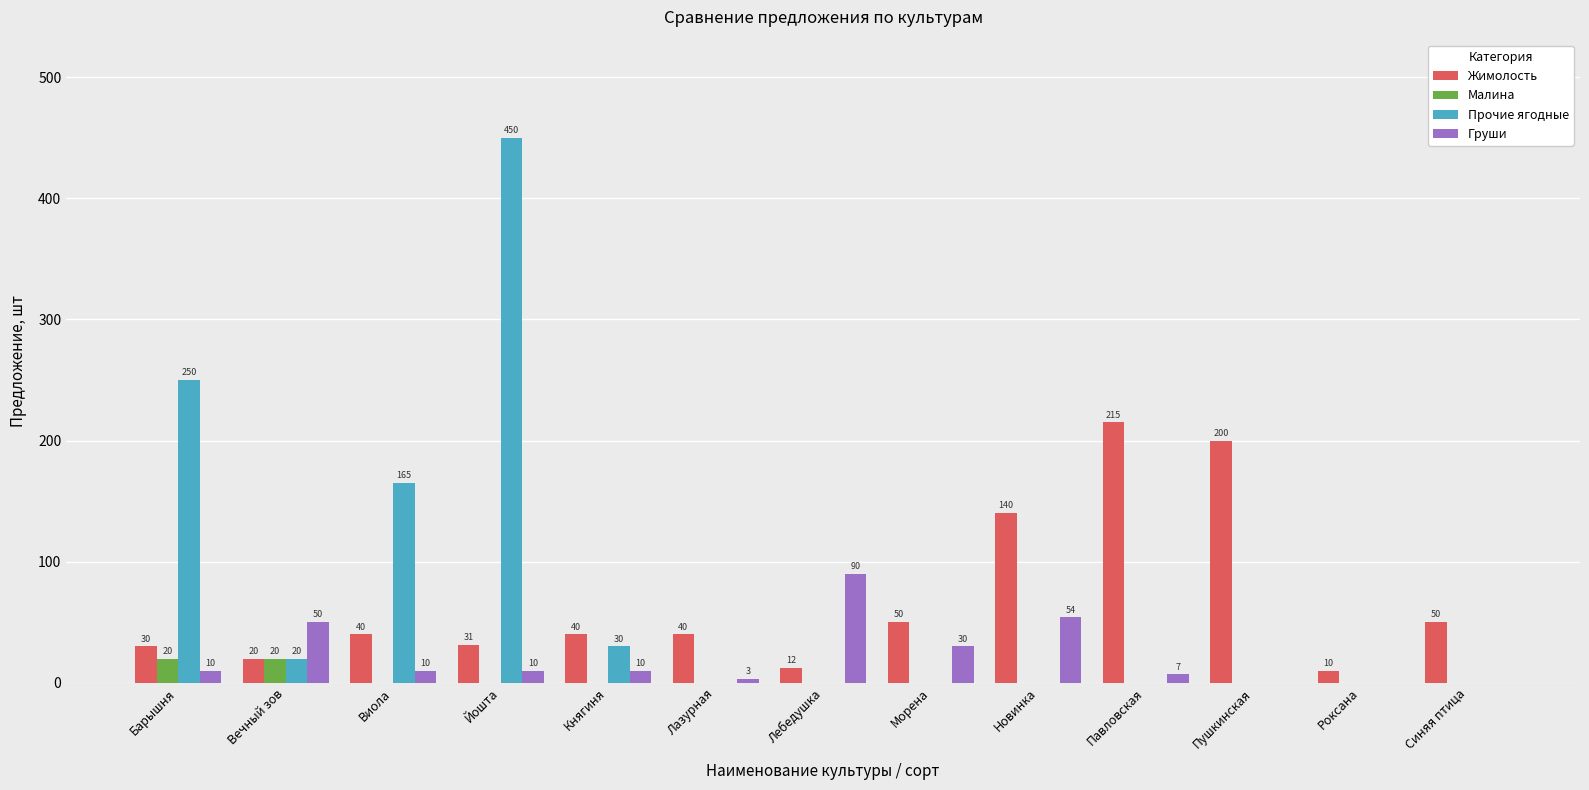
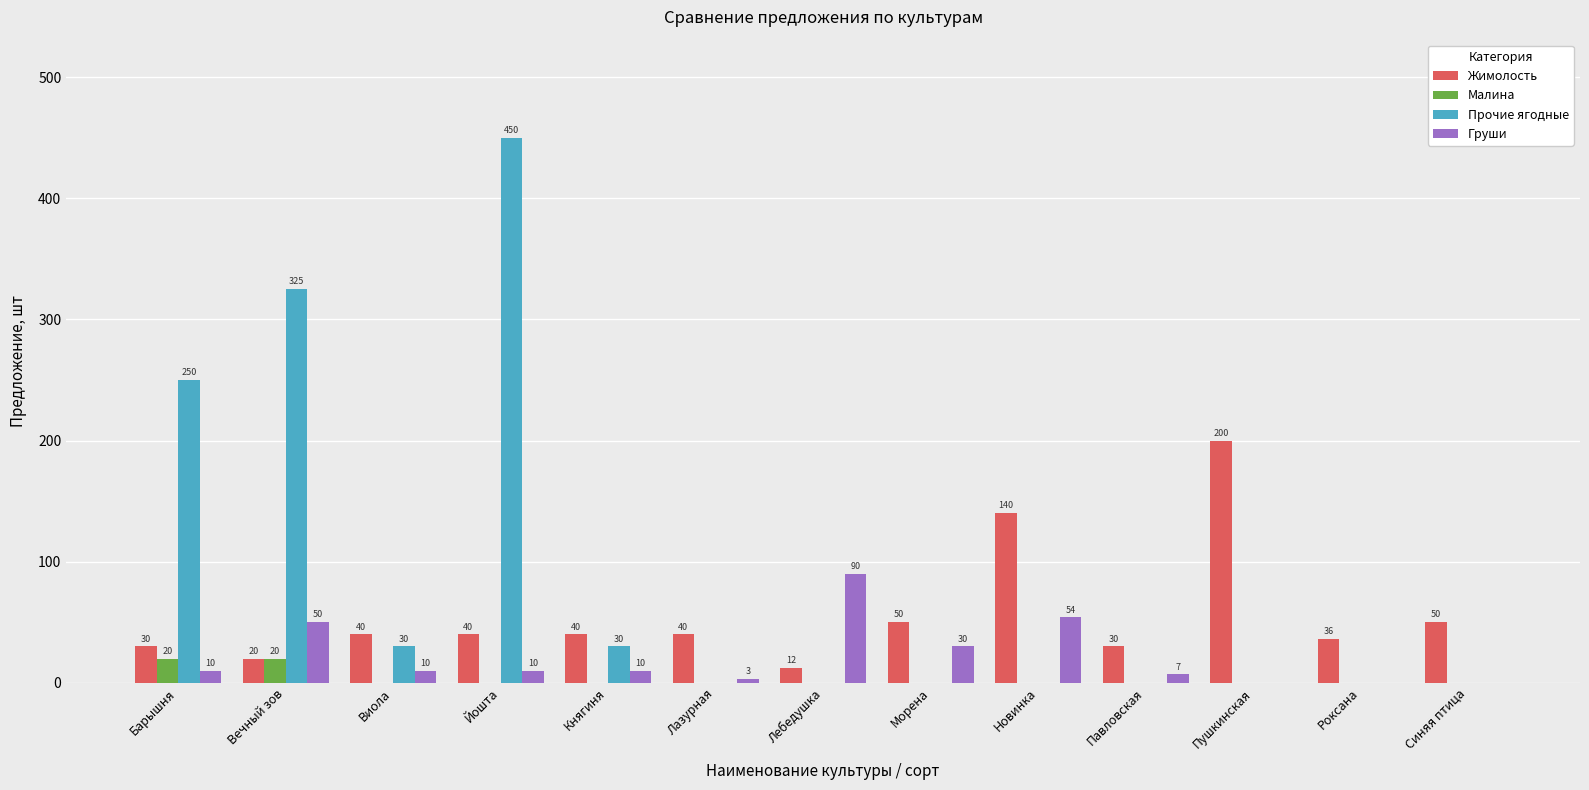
Прочие ягодные, Вечный зов: 20 -> 325
Прочие ягодные, Виола: 165 -> 30
Жимолость, Йошта: 31 -> 40
Жимолость, Павловская: 215 -> 30
Жимолость, Роксана: 10 -> 36
